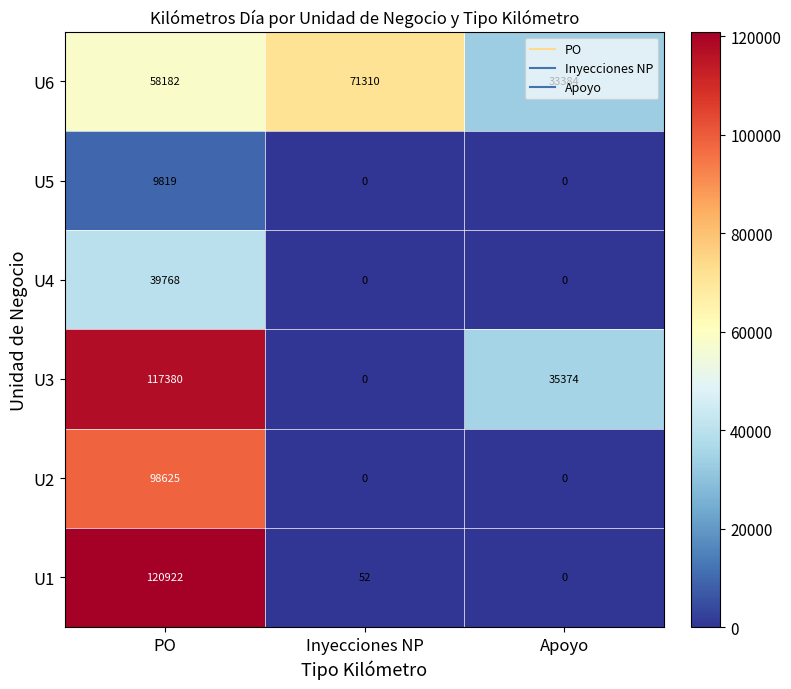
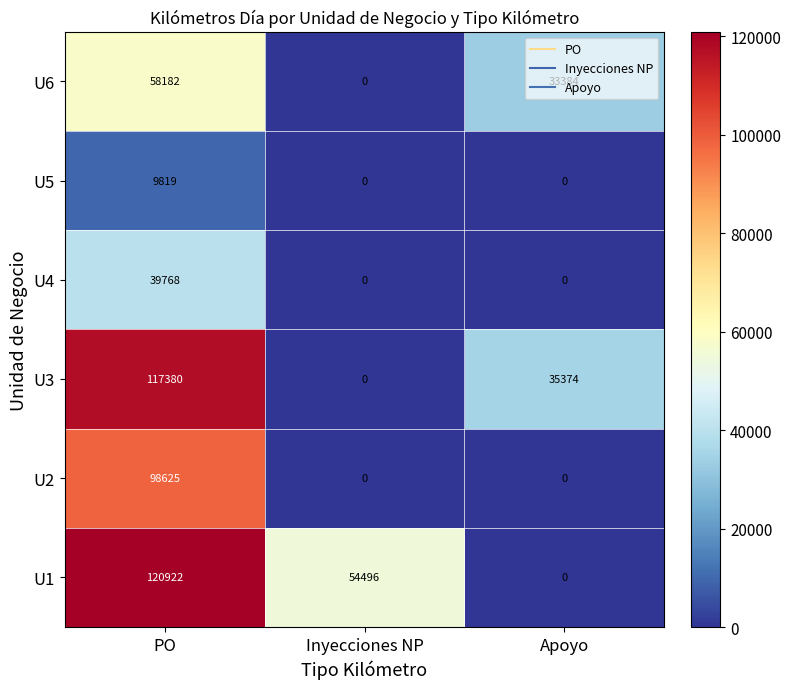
U6, Inyecciones NP: 71310 -> 0
U1, Inyecciones NP: 52 -> 54496
